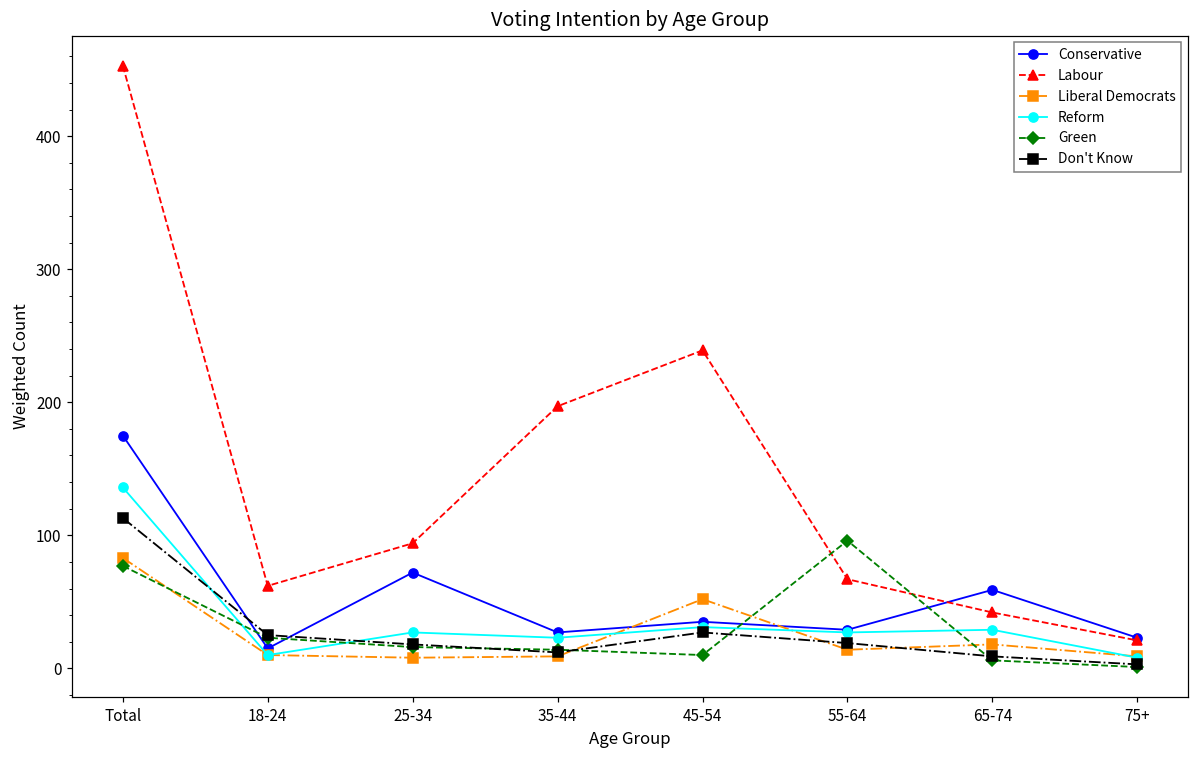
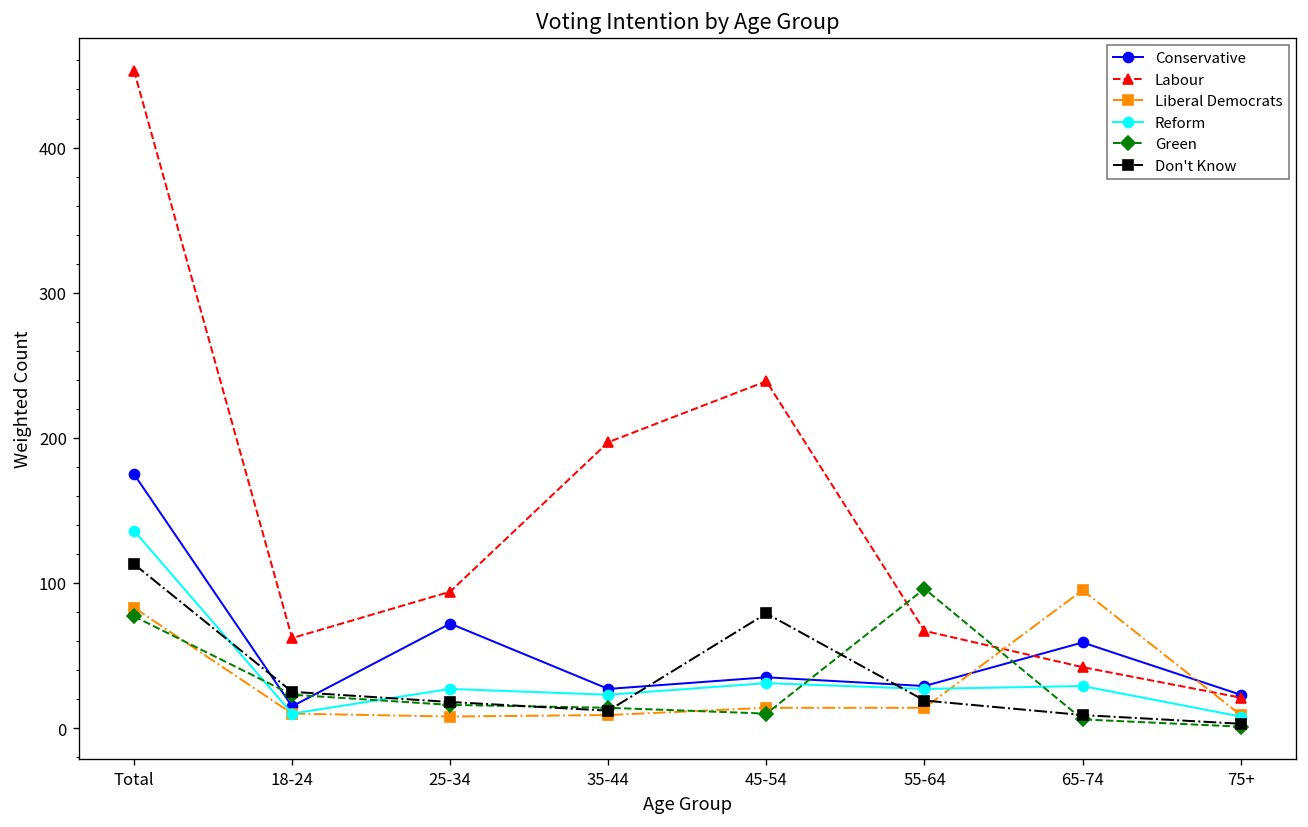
Liberal Democrats, 45-54: 52 -> 14
Don't Know, 45-54: 27 -> 79
Liberal Democrats, 65-74: 18 -> 95
